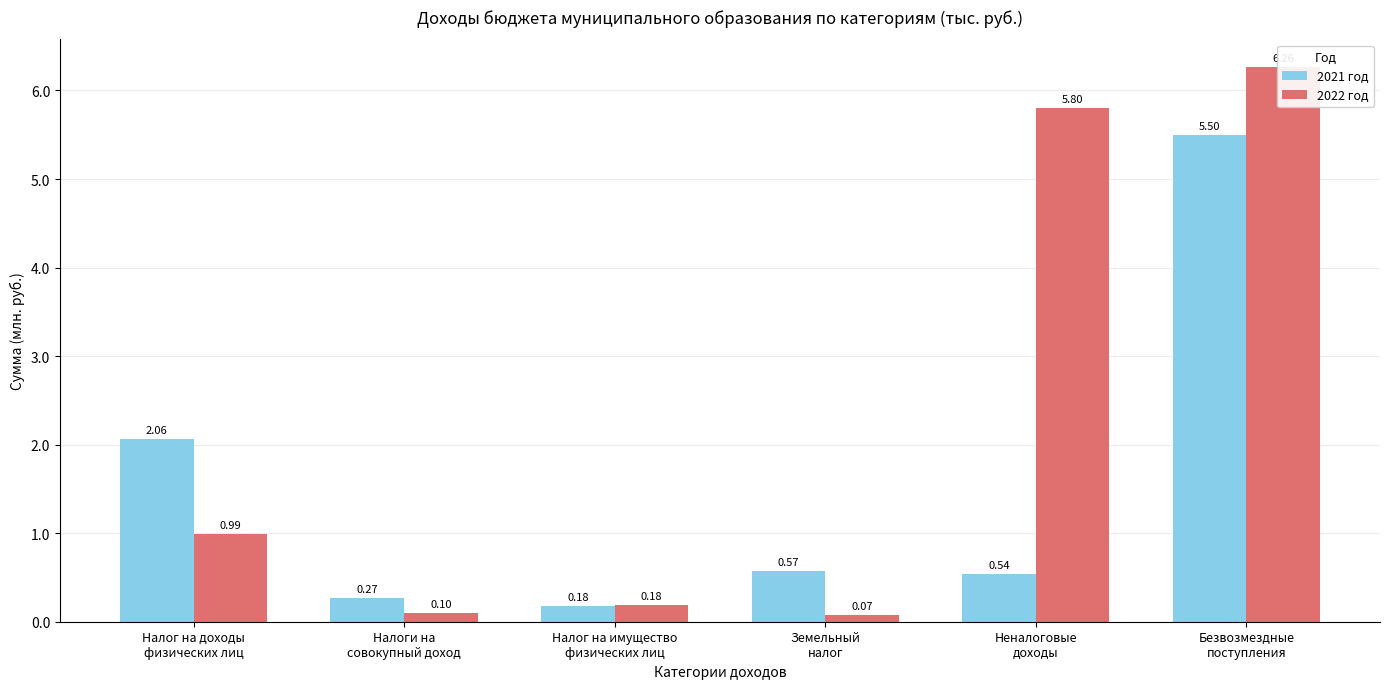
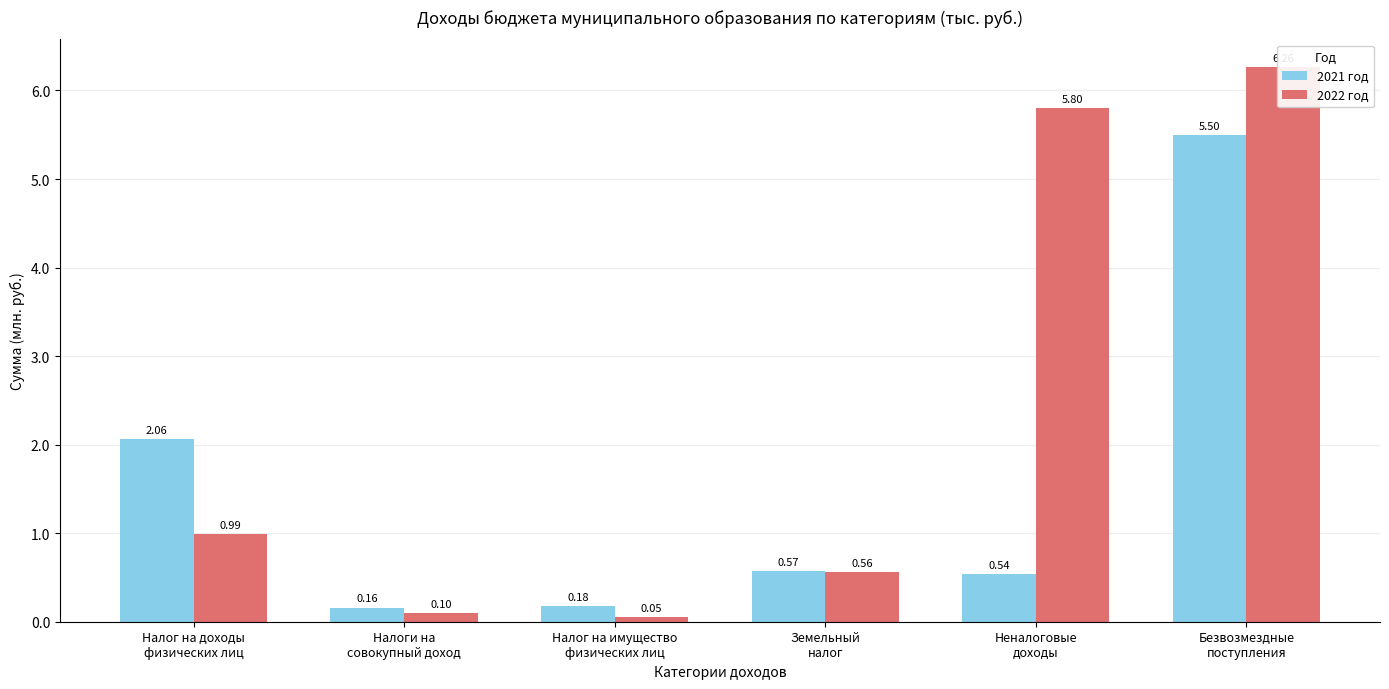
2021 год, Налоги на совокупный доход: 0.27 -> 0.16
2022 год, Налог на имущество физических лиц: 0.18 -> 0.05
2022 год, Земельный налог: 0.07 -> 0.56
